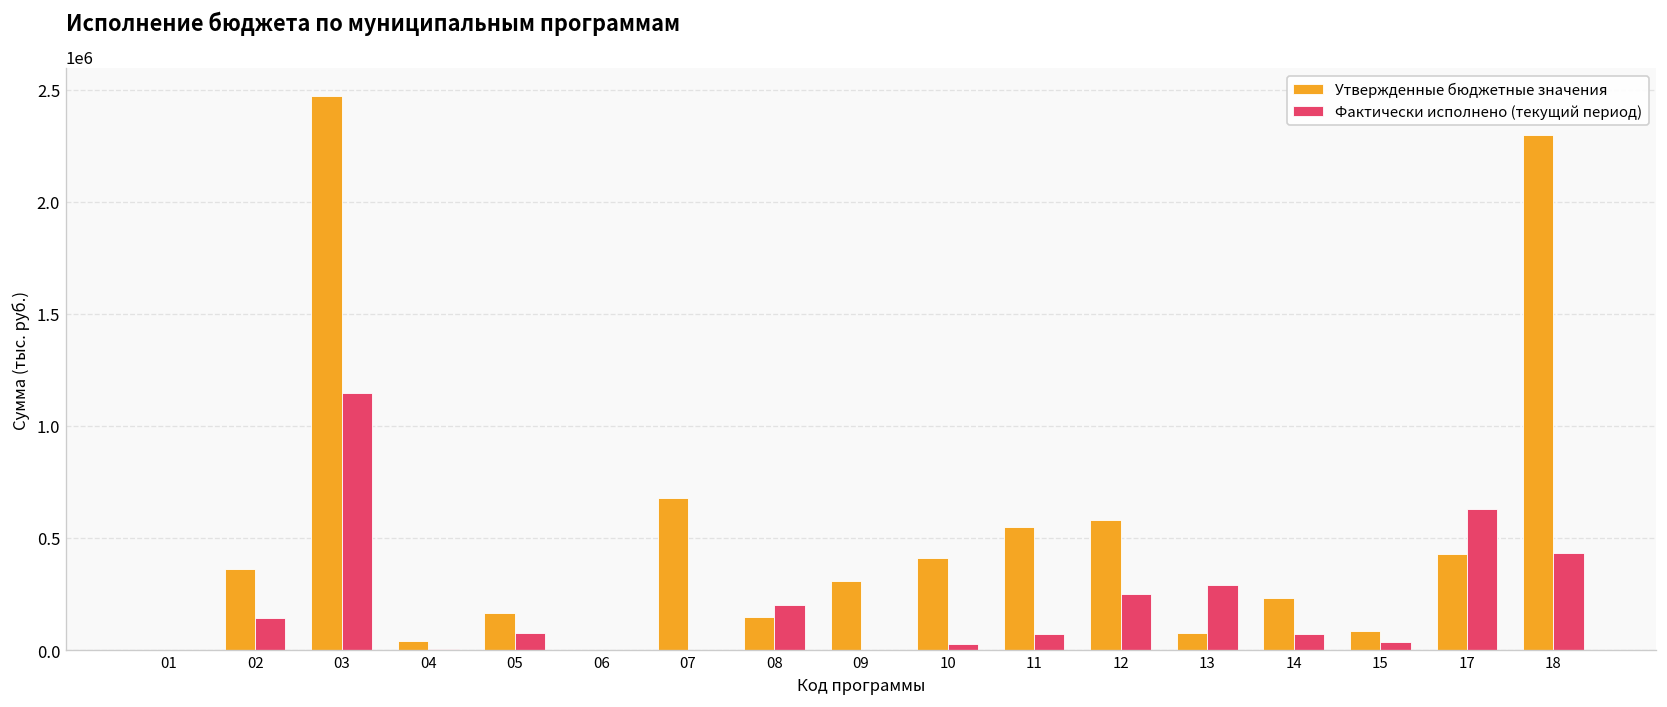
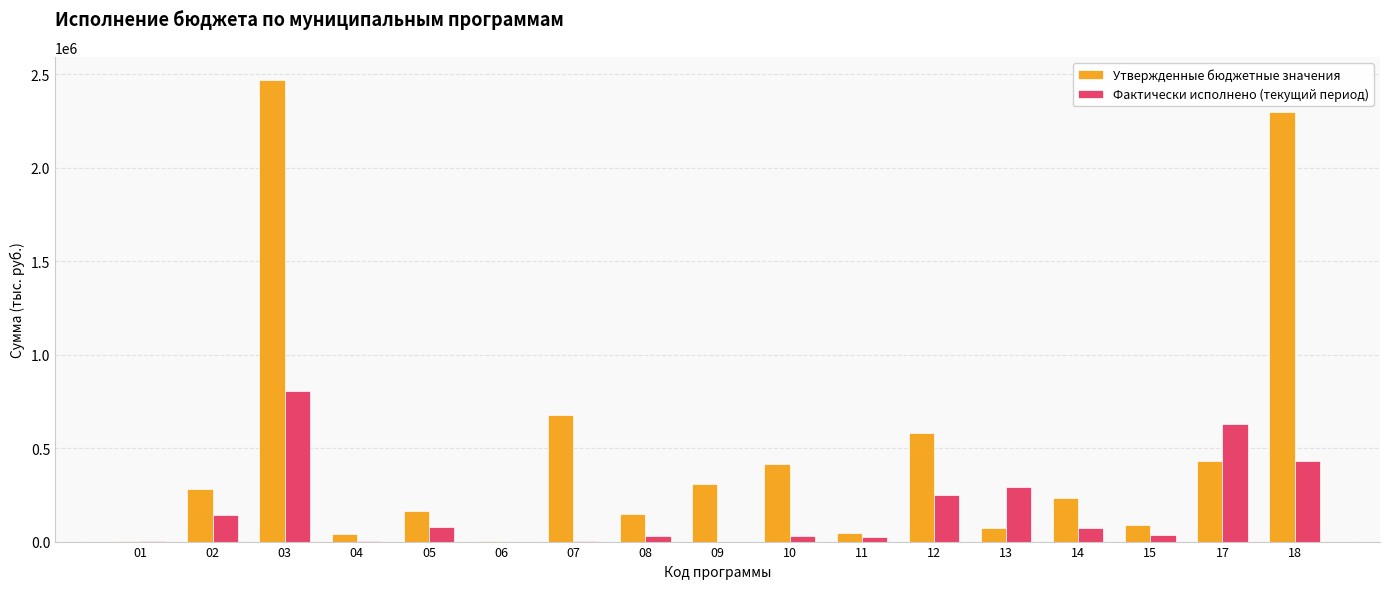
Утвержденные бюджетные значения, 02: 360000 -> 280000
Фактически исполнено (текущий период), 03: 1150000 -> 800000
Фактически исполнено (текущий период), 08: 200000 -> 30000
Утвержденные бюджетные значения, 11: 550000 -> 40000
Фактически исполнено (текущий период), 11: 70000 -> 30000
